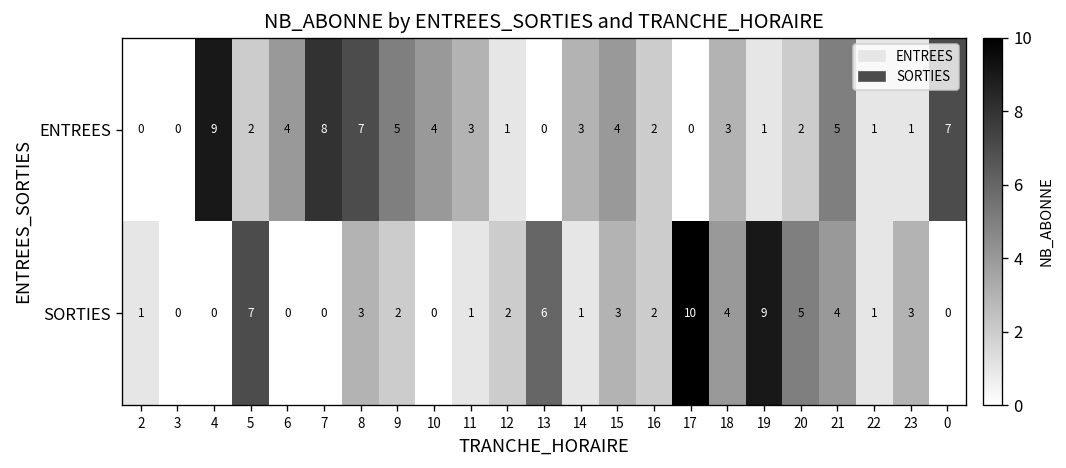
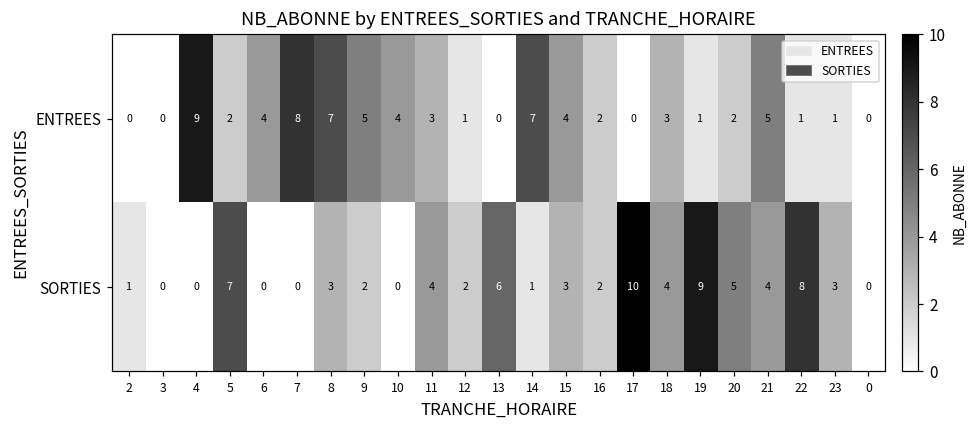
ENTREES, 14: 3 -> 7
ENTREES, 0: 7 -> 0
SORTIES, 11: 1 -> 4
SORTIES, 22: 1 -> 8
